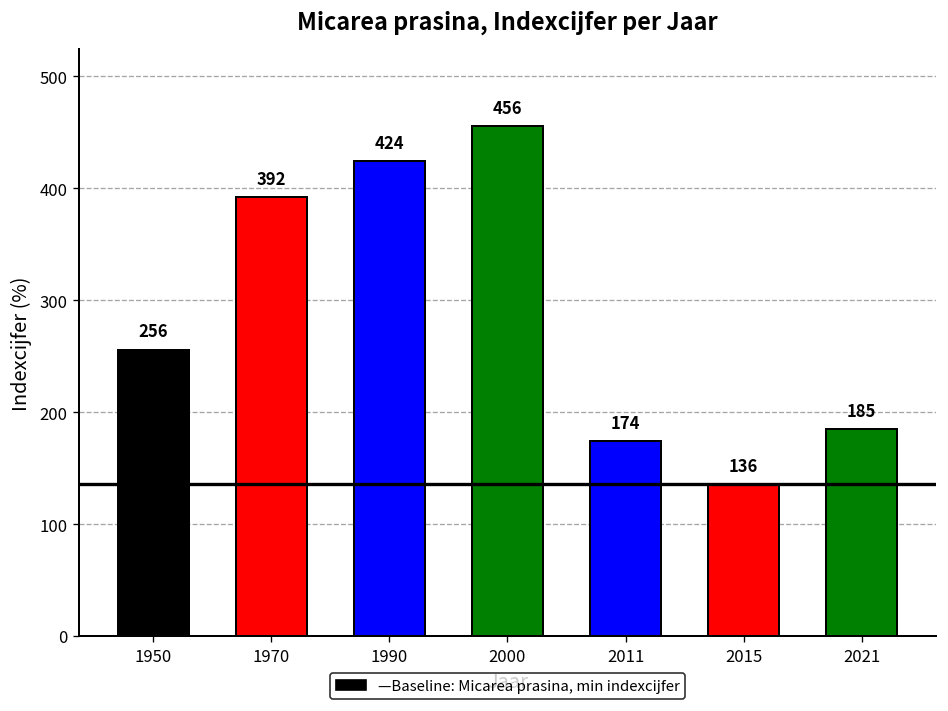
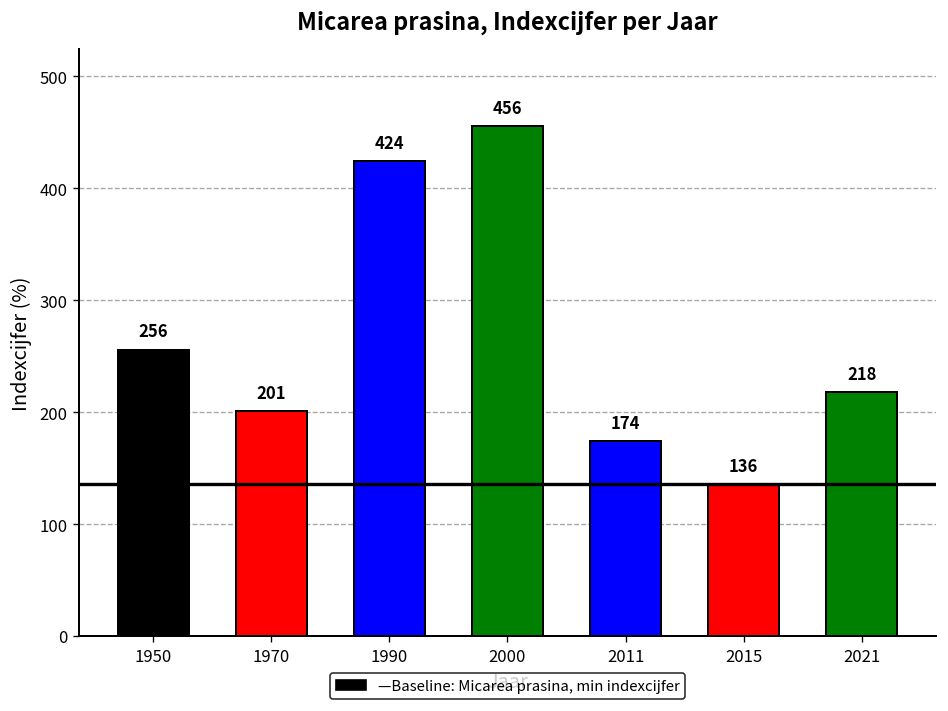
1970: 392 -> 201
2021: 185 -> 218
